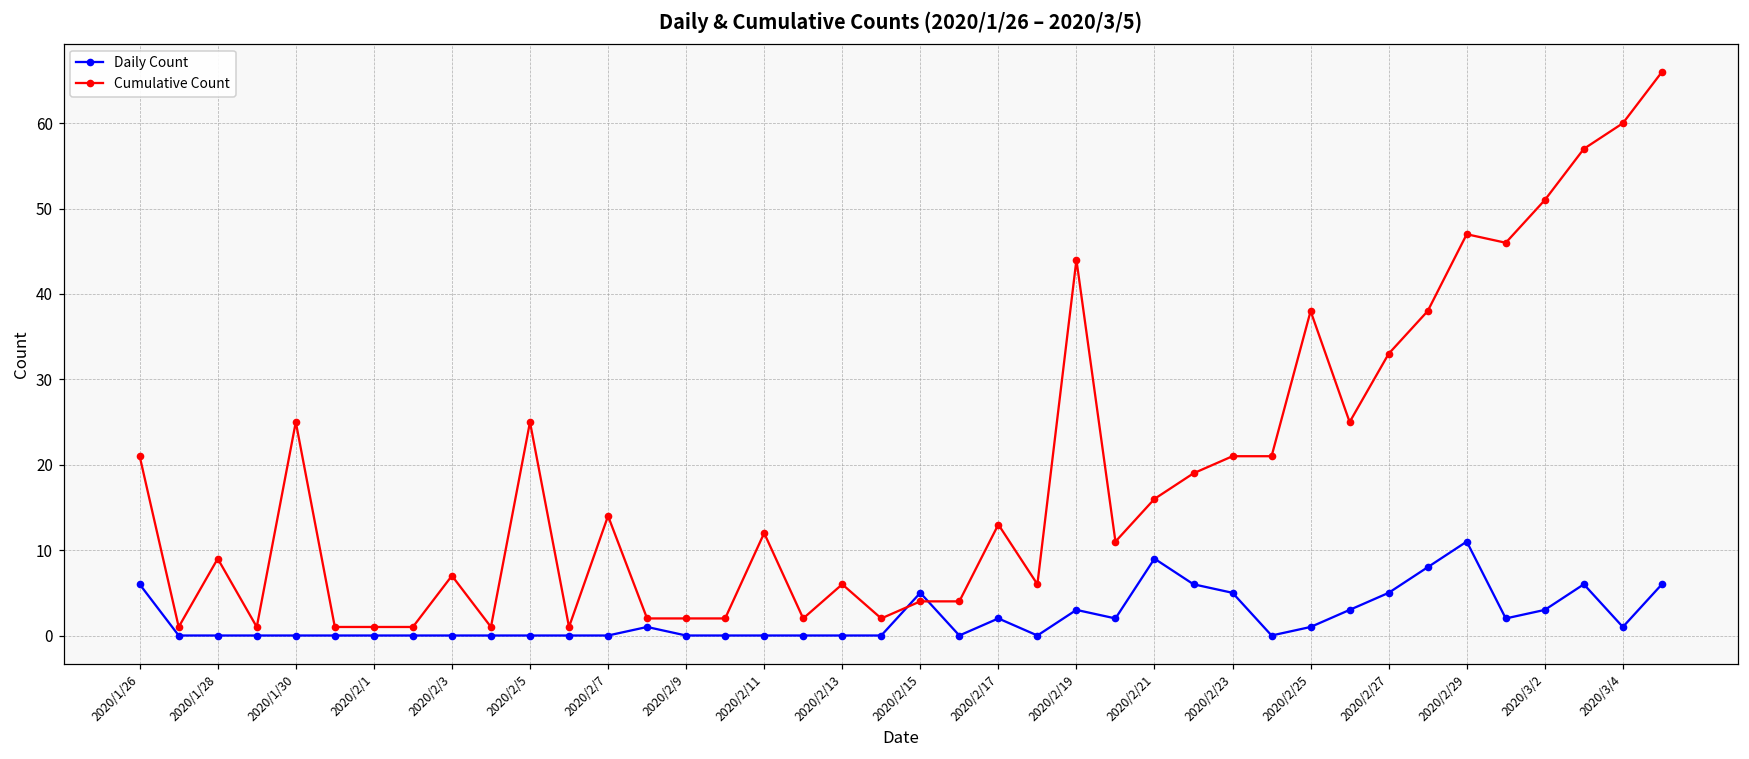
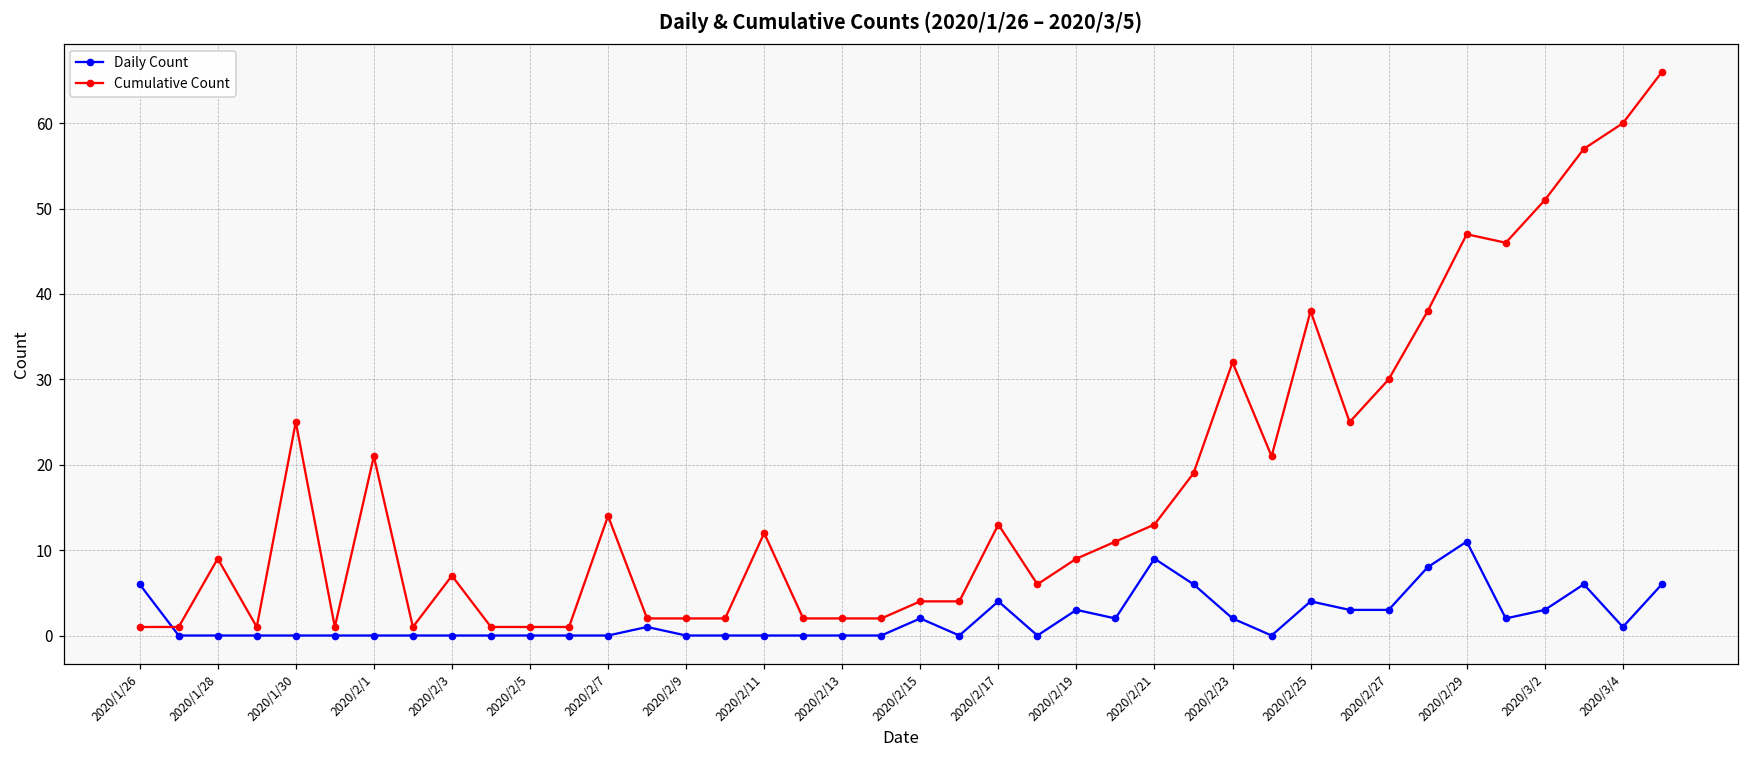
Cumulative Count, 2020/1/26: 21 -> 1
Cumulative Count, 2020/2/1: 1 -> 21
Cumulative Count, 2020/2/5: 25 -> 1
Cumulative Count, 2020/2/13: 6 -> 2
Daily Count, 2020/2/15: 5 -> 2
Daily Count, 2020/2/17: 2 -> 4
Cumulative Count, 2020/2/19: 44 -> 9
Cumulative Count, 2020/2/21: 16 -> 13
Daily Count, 2020/2/23: 5 -> 2
Cumulative Count, 2020/2/23: 21 -> 32
Daily Count, 2020/2/25: 1 -> 4
Daily Count, 2020/2/27: 5 -> 3
Cumulative Count, 2020/2/27: 33 -> 30
